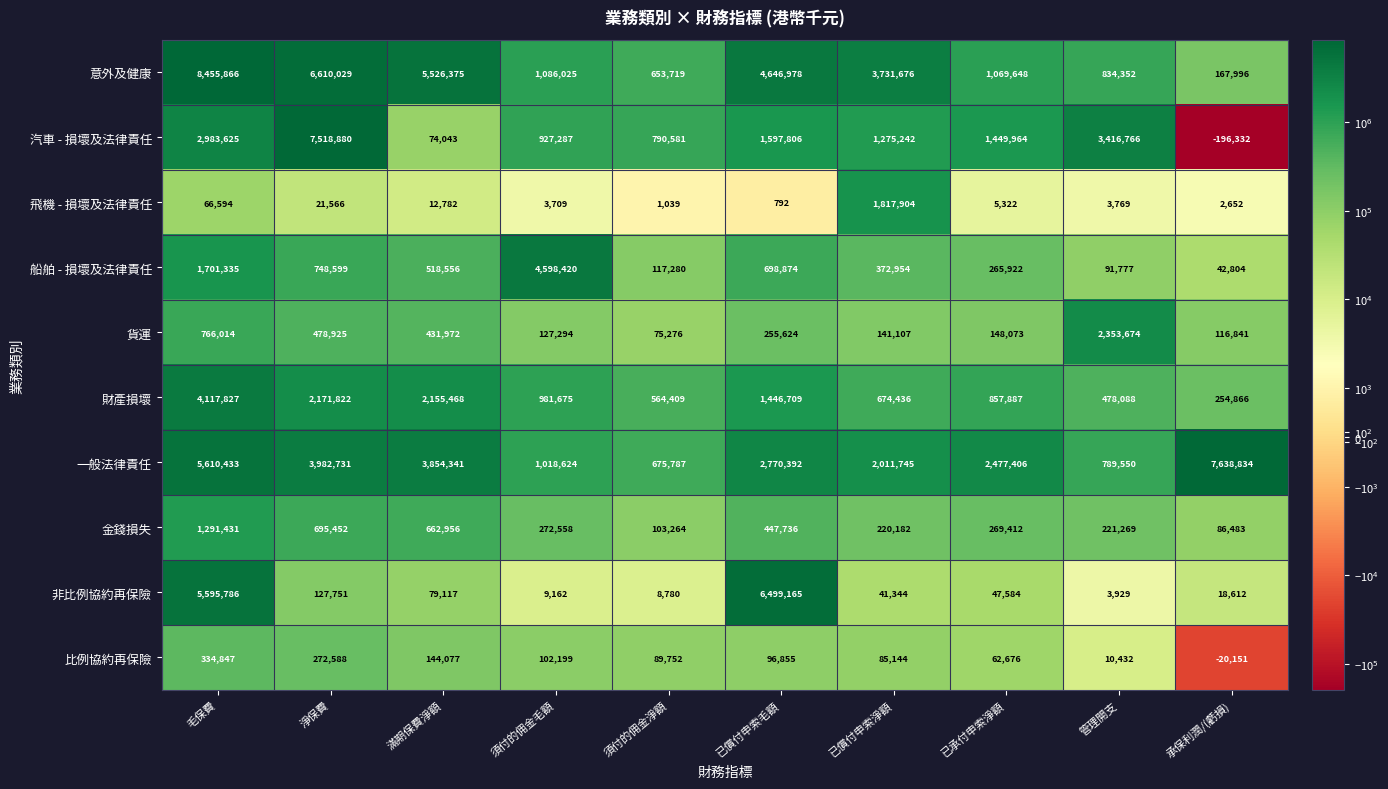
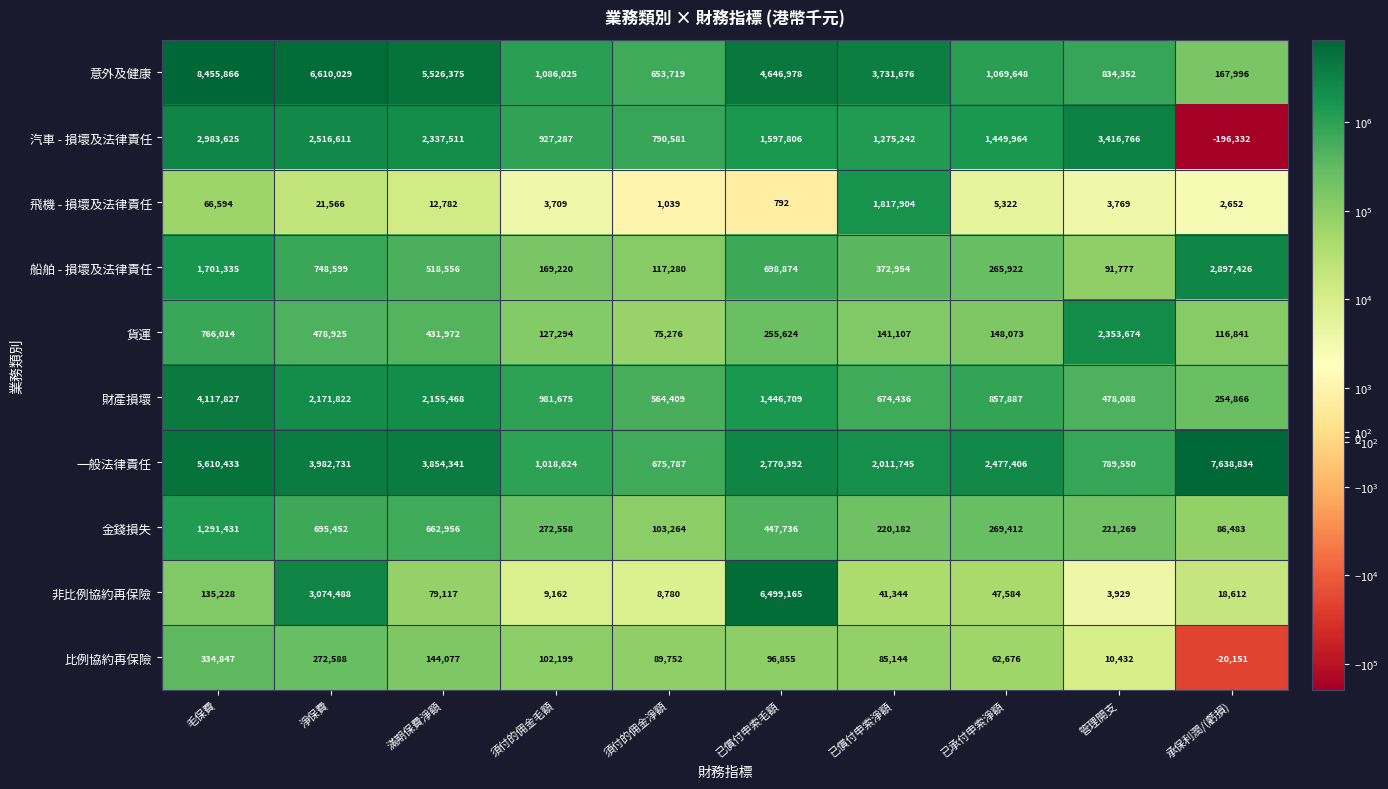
汽車 - 損壞及法律責任, 淨保費: 7,518,880 -> 2,516,611
汽車 - 損壞及法律責任, 滿期保費淨額: 74,043 -> 2,337,511
船舶 - 損壞及法律責任, 須付的佣金毛額: 4,598,420 -> 169,220
船舶 - 損壞及法律責任, 承保利潤/(虧損): 42,804 -> 2,897,426
非比例協約再保險, 毛保費: 5,595,786 -> 135,228
非比例協約再保險, 淨保費: 127,751 -> 3,074,488
